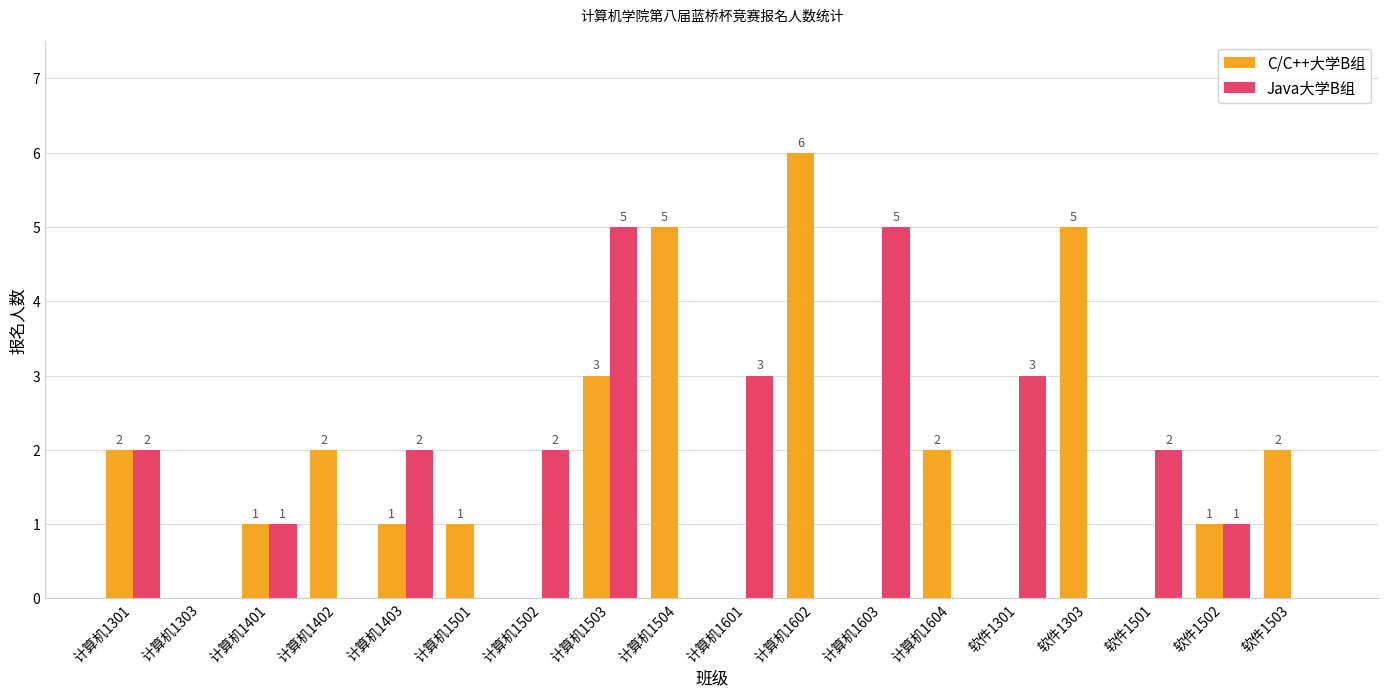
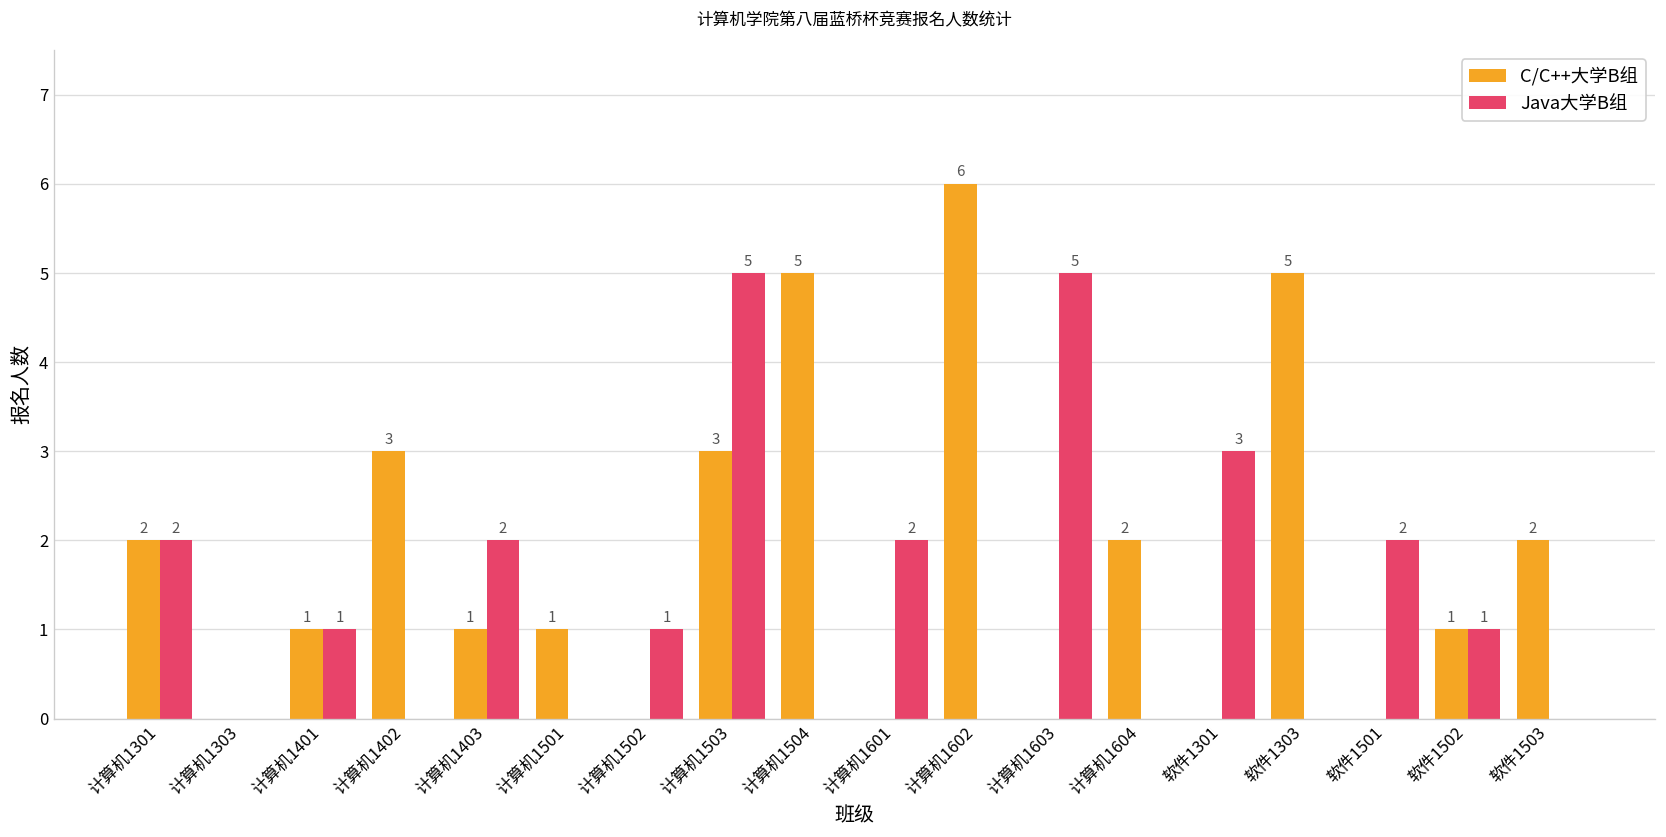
C/C++大学B组, 计算机1402: 2 -> 3
Java大学B组, 计算机1502: 2 -> 1
Java大学B组, 计算机1601: 3 -> 2
